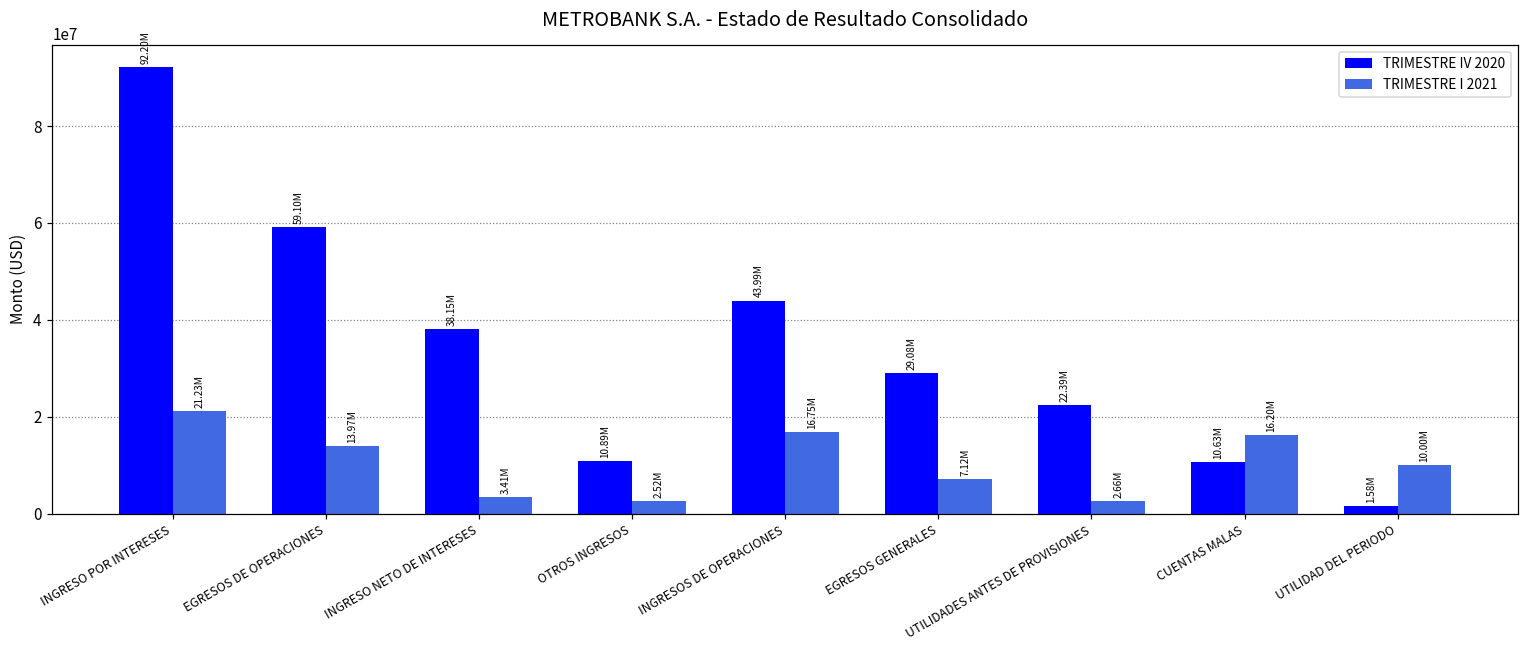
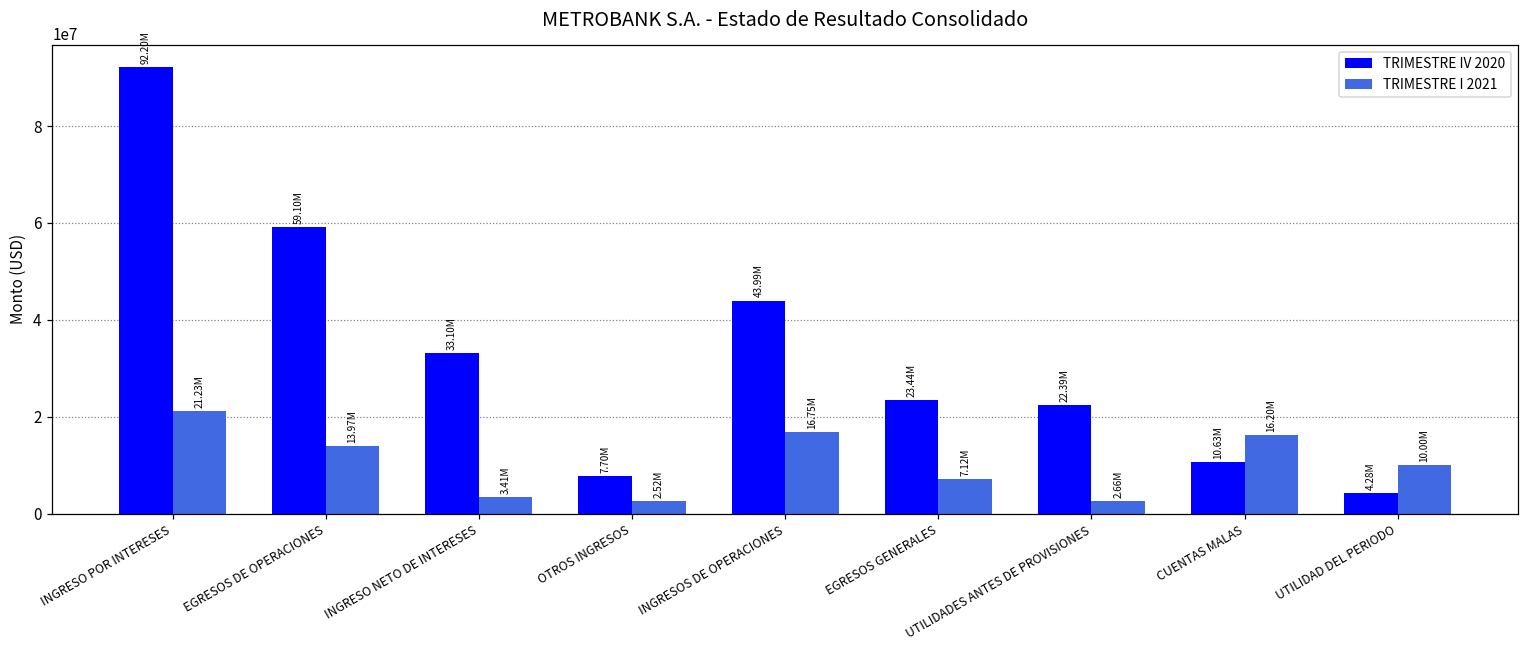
TRIMESTRE IV 2020, INGRESO NETO DE INTERESES: 38.15M -> 33.10M
TRIMESTRE IV 2020, OTROS INGRESOS: 10.89M -> 7.70M
TRIMESTRE IV 2020, EGRESOS GENERALES: 29.08M -> 23.44M
TRIMESTRE IV 2020, UTILIDAD DEL PERIODO: 1.58M -> 4.28M
